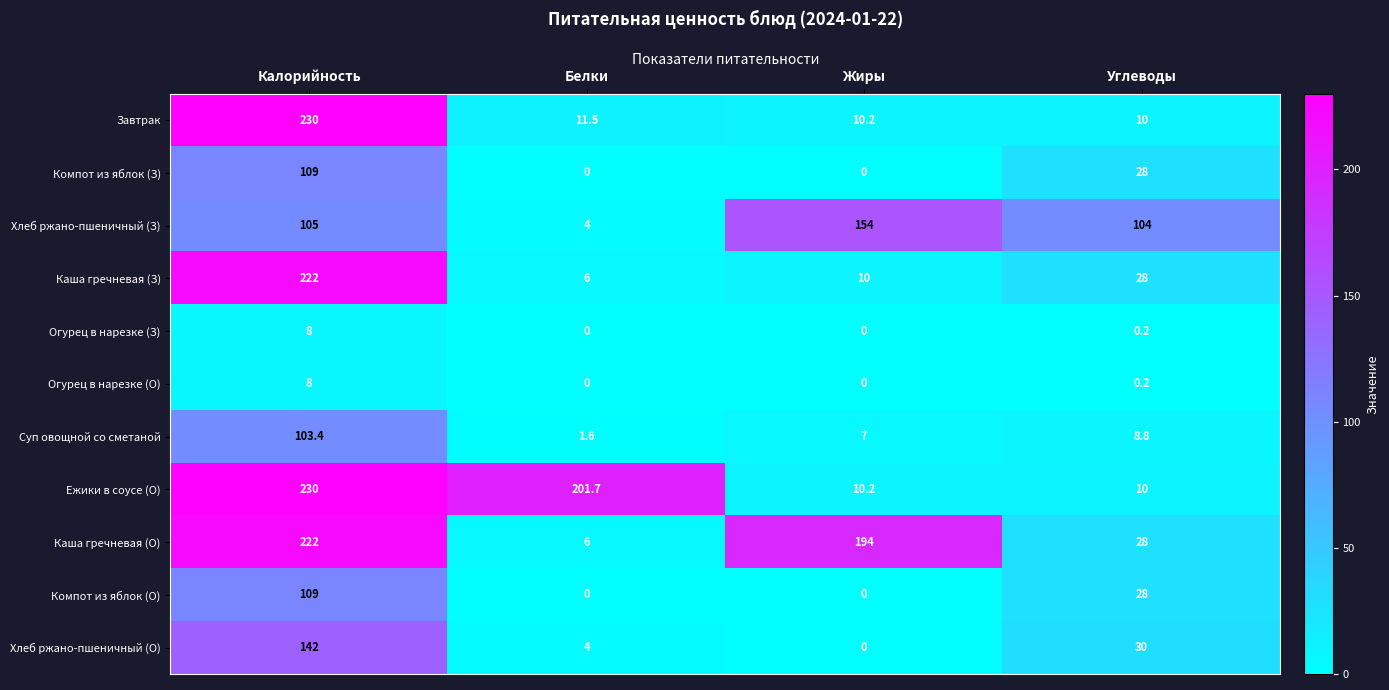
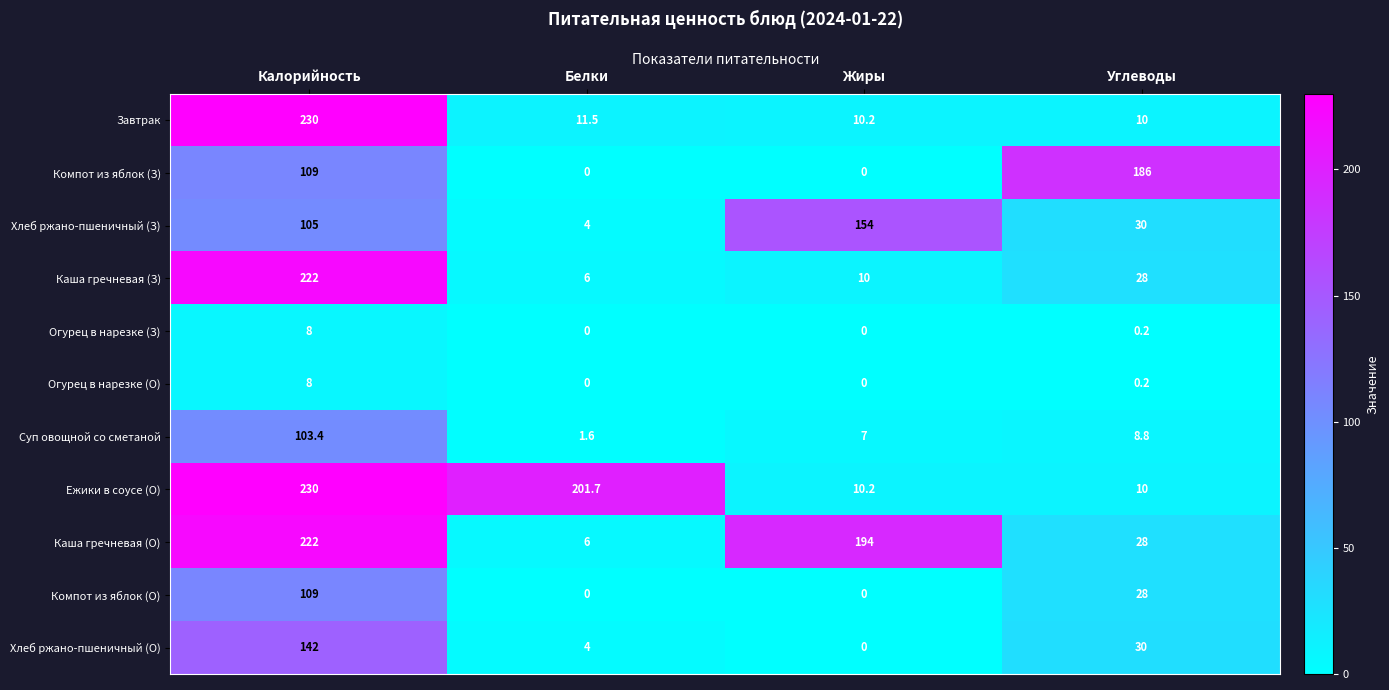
Компот из яблок (З), Углеводы: 28 -> 186
Хлеб ржано-пшеничный (З), Углеводы: 104 -> 30
